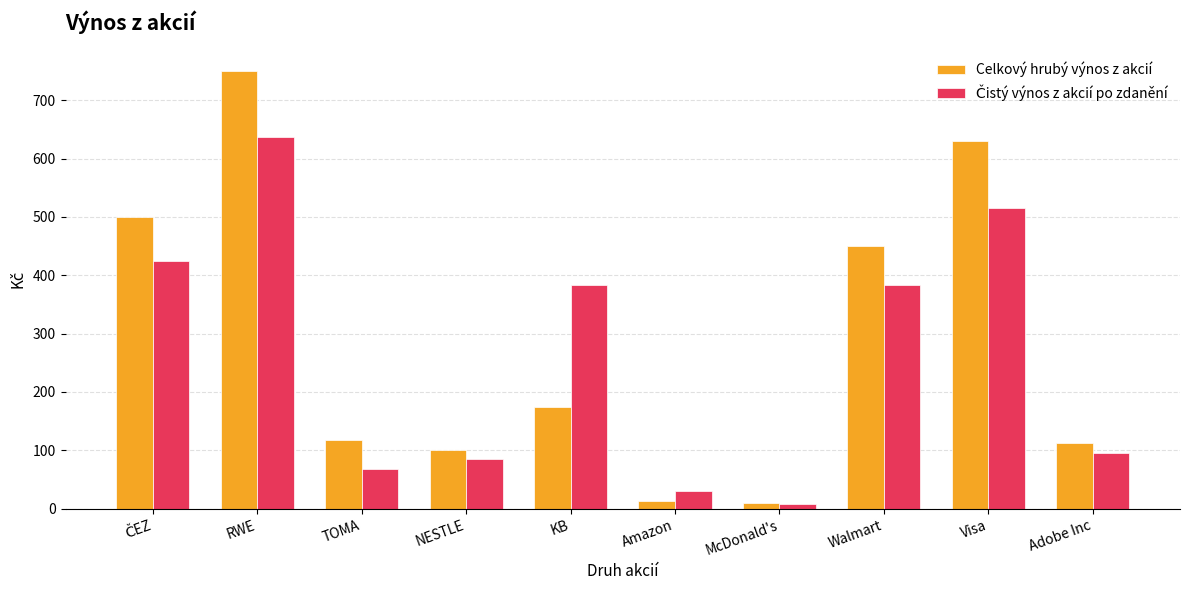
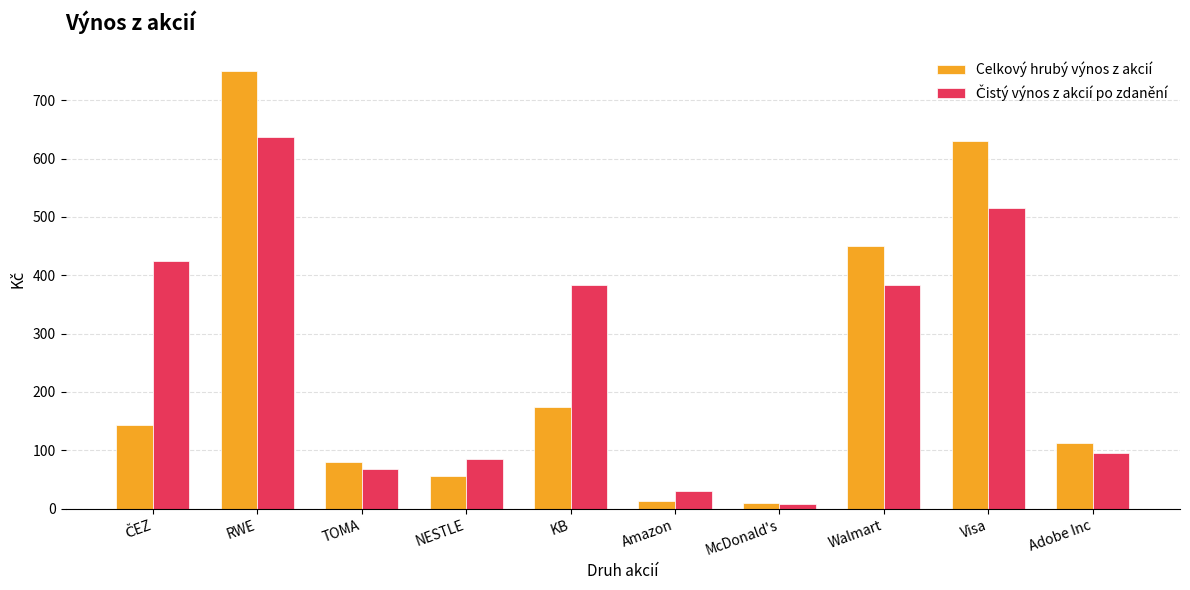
Celkový hrubý výnos z akcií, ČEZ: 500 -> 140
Celkový hrubý výnos z akcií, TOMA: 120 -> 80
Celkový hrubý výnos z akcií, NESTLE: 100 -> 60
